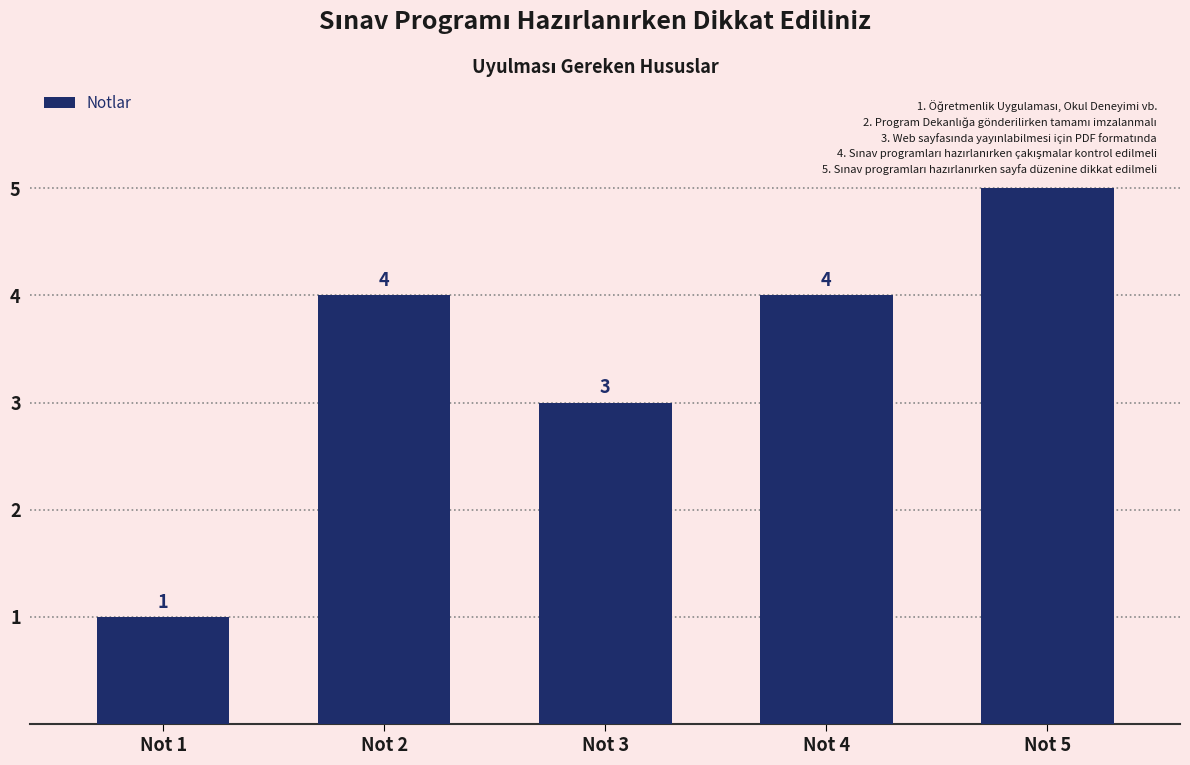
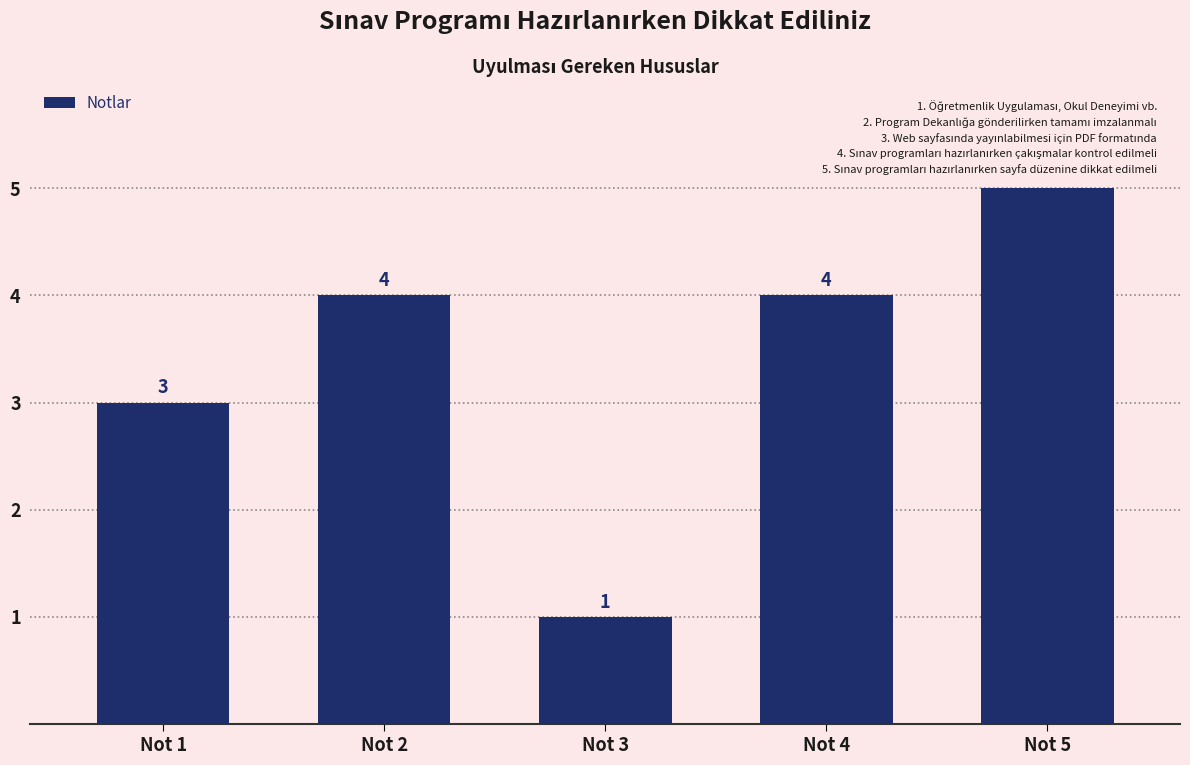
Not 1: 1 -> 3
Not 3: 3 -> 1
